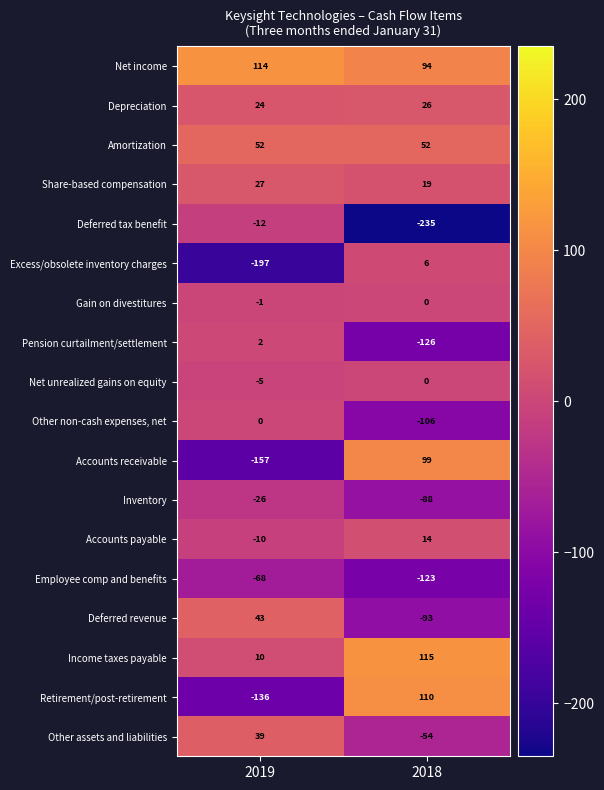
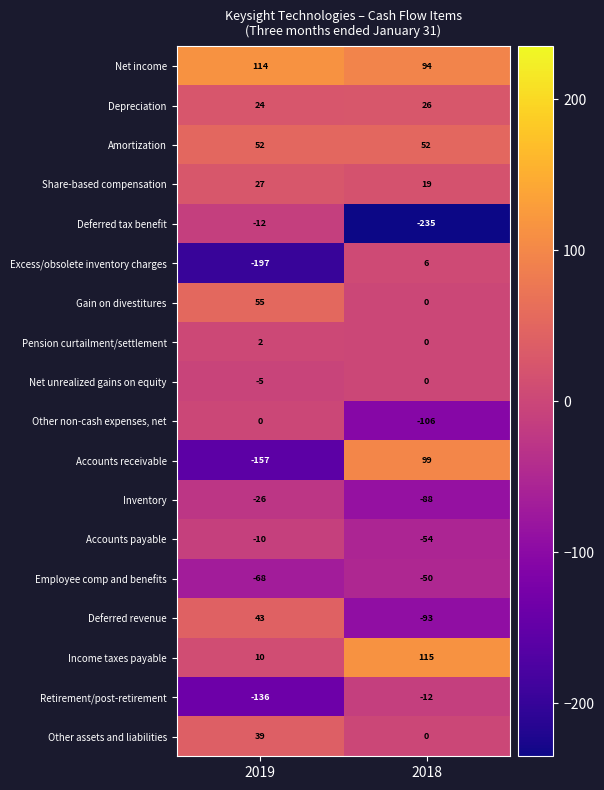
Gain on divestitures, 2019: -1 -> 55
Pension curtailment/settlement, 2018: -126 -> 0
Accounts payable, 2018: 14 -> -54
Employee comp and benefits, 2018: -123 -> -50
Retirement/post-retirement, 2018: 110 -> -12
Other assets and liabilities, 2018: -54 -> 0
